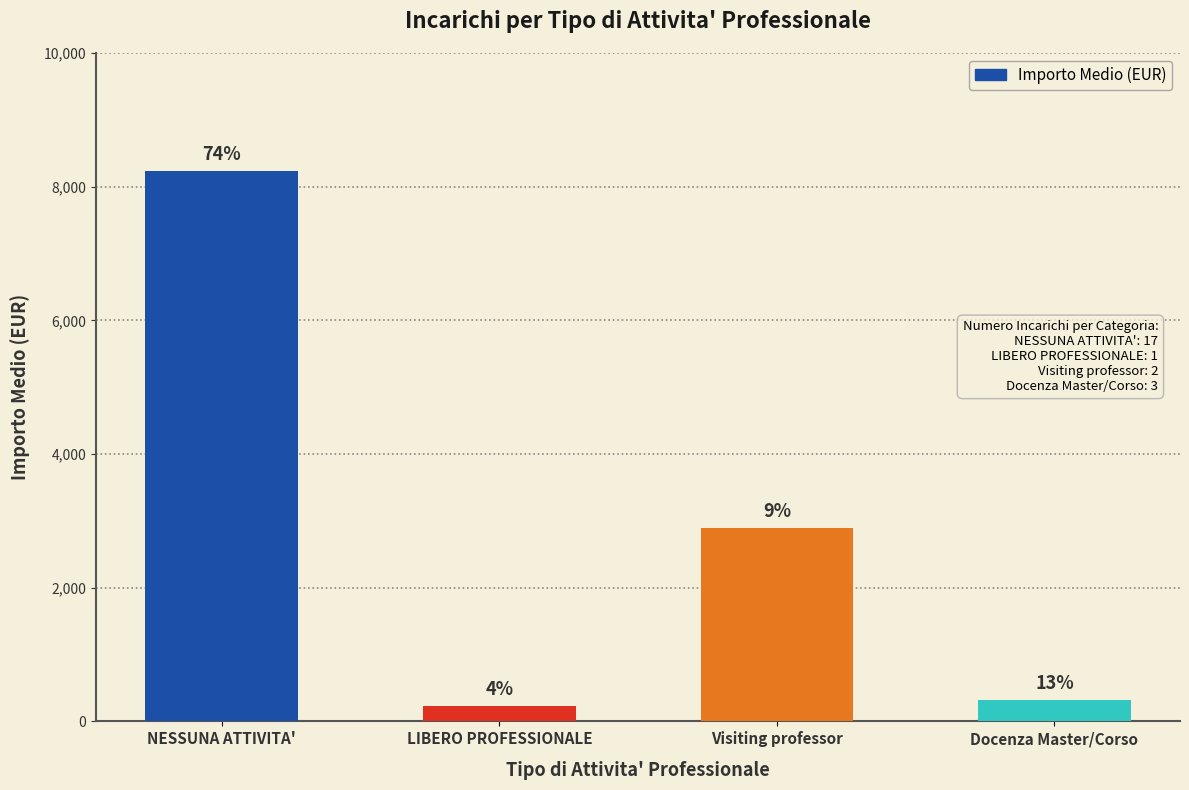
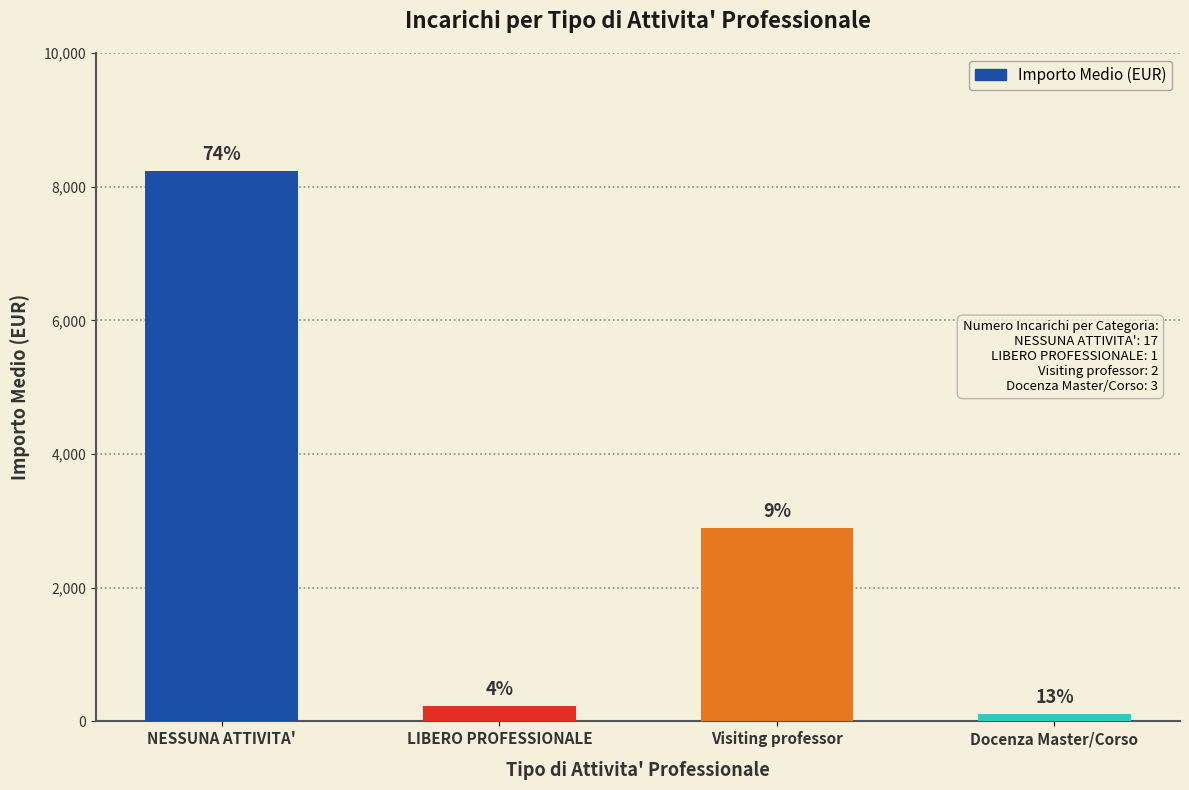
Docenza Master/Corso: 300 -> 100
